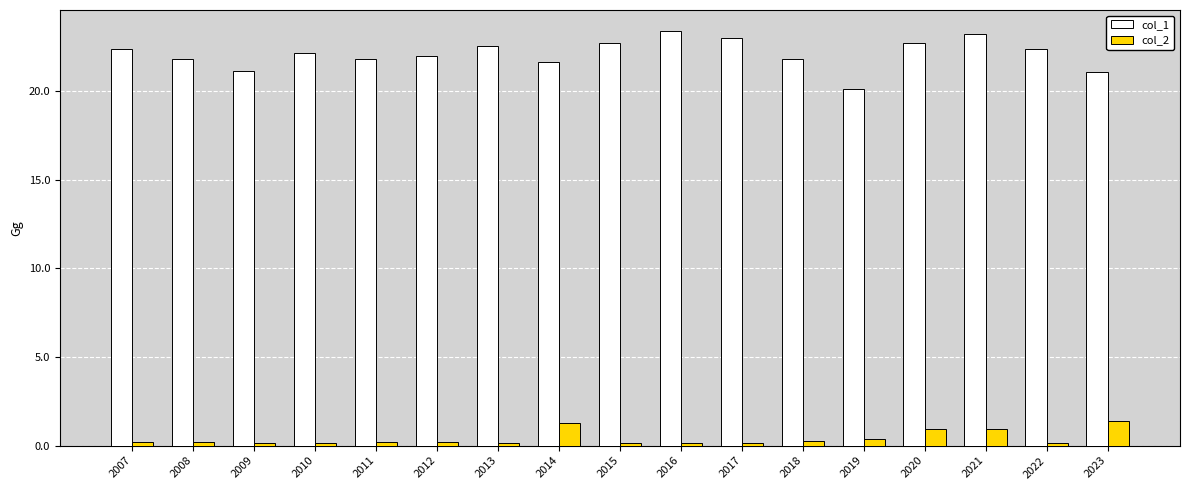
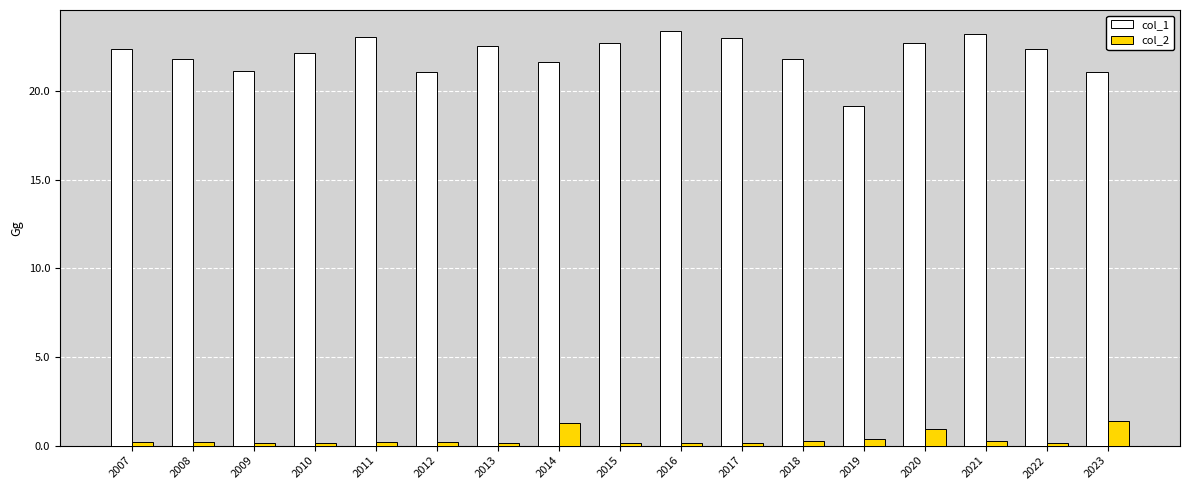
col_1, 2011: 21.8 -> 23.1
col_1, 2012: 22.0 -> 21.1
col_1, 2019: 20.1 -> 19.2
col_2, 2021: 0.9 -> 0.3
